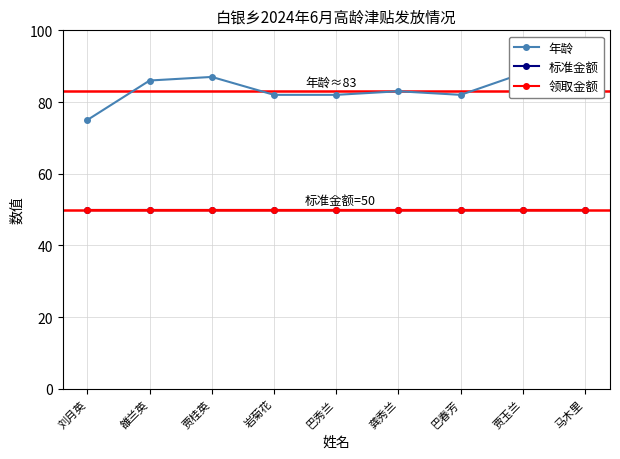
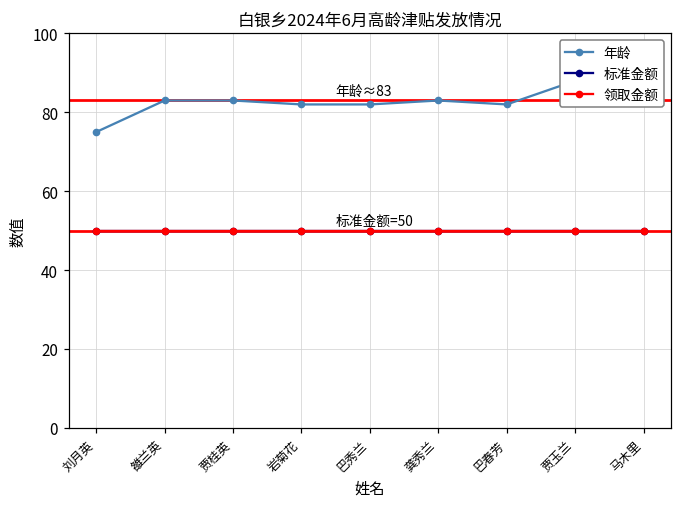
年龄, 雒兰英: 86 -> 83
年龄, 贾桂英: 87 -> 83
